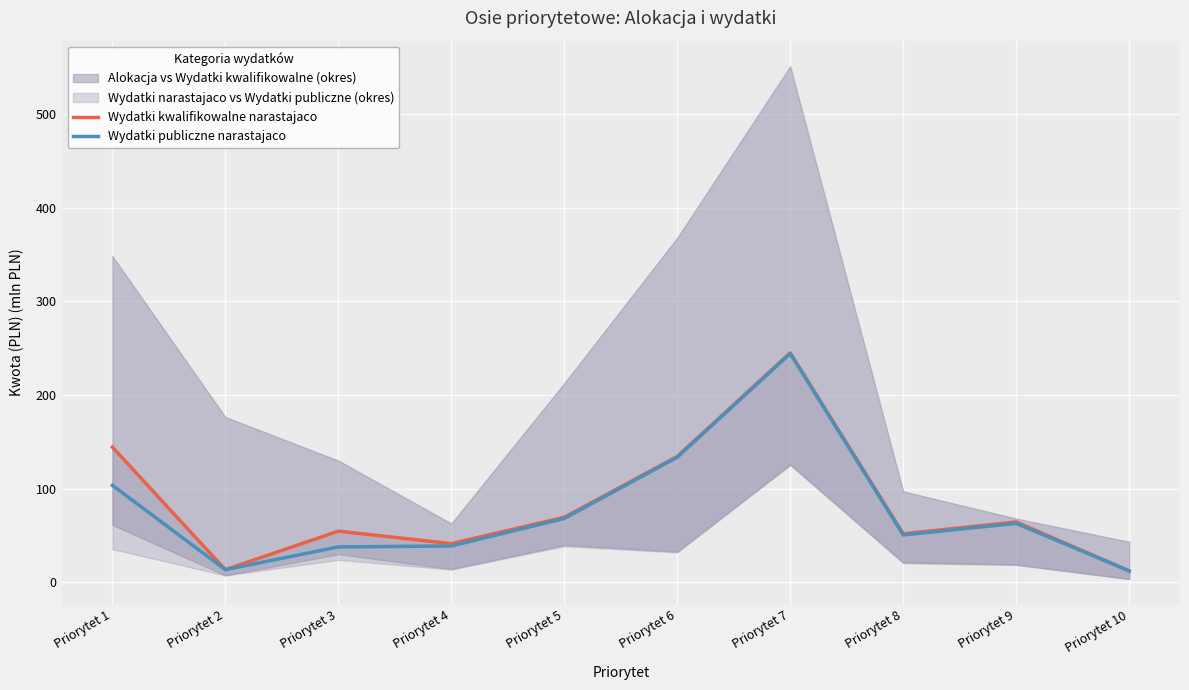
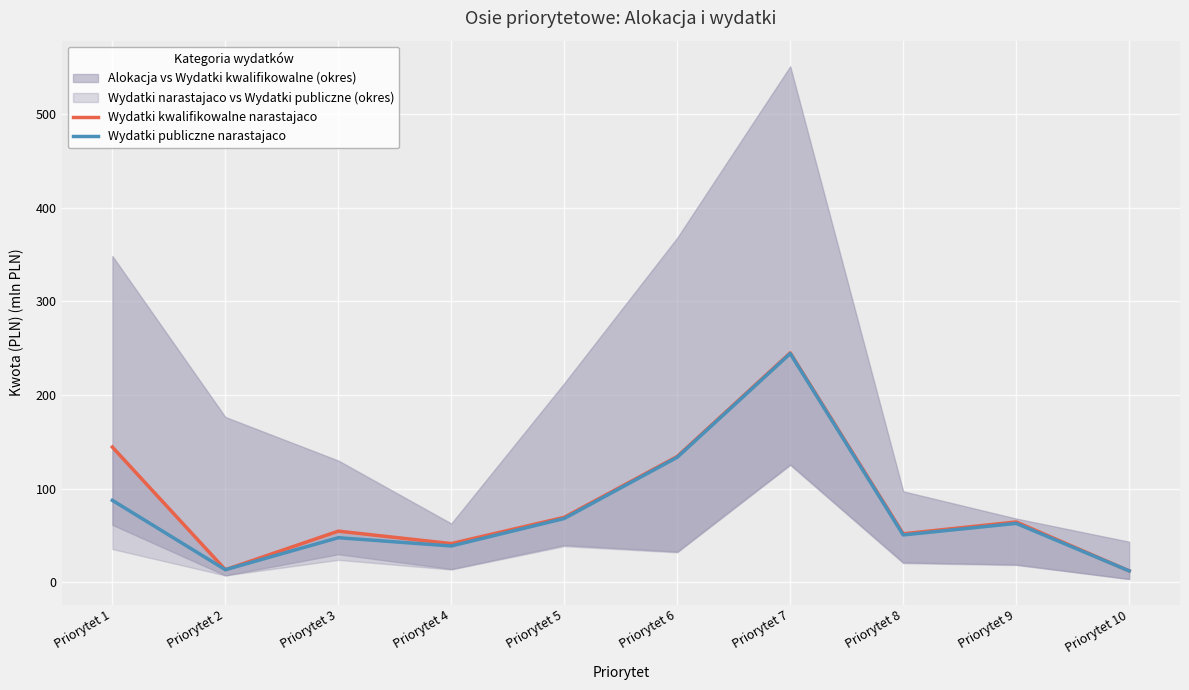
Wydatki publiczne narastajaco, Priorytet 1: 100 -> 90
Wydatki publiczne narastajaco, Priorytet 3: 40 -> 50
